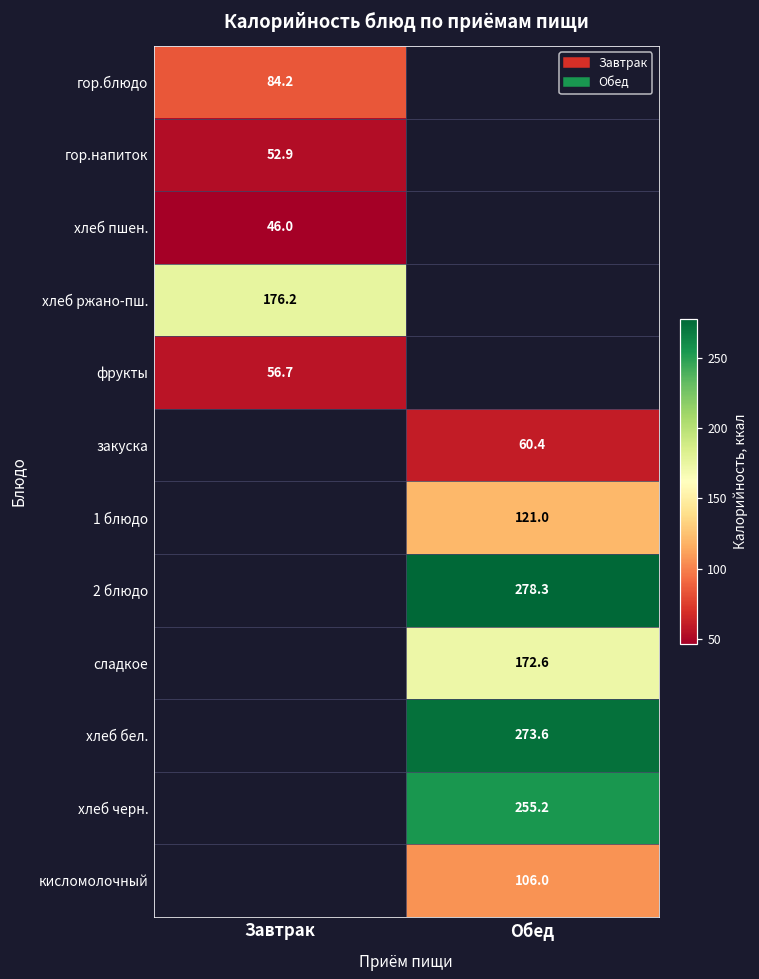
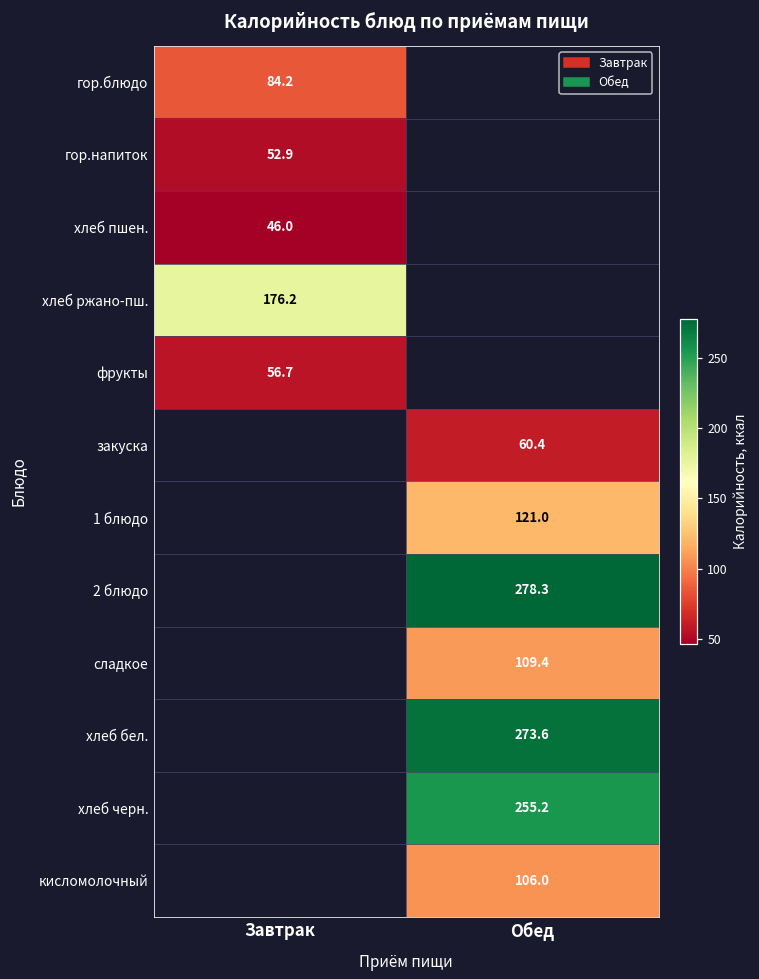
сладкое, Обед: 172.6 -> 109.4
